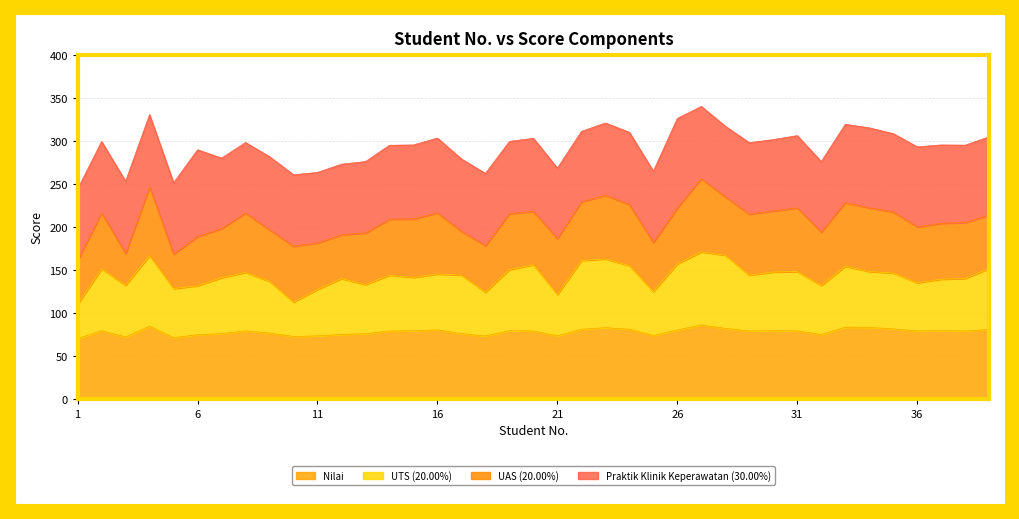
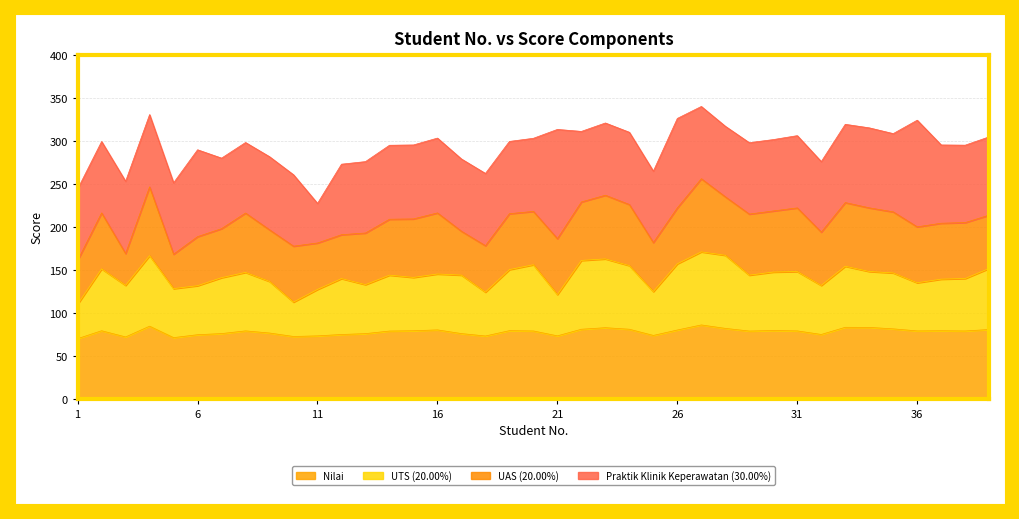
Praktik Klinik Keperawatan (30.00%), 11: 80 -> 50
Praktik Klinik Keperawatan (30.00%), 21: 80 -> 130
Praktik Klinik Keperawatan (30.00%), 36: 90 -> 120
